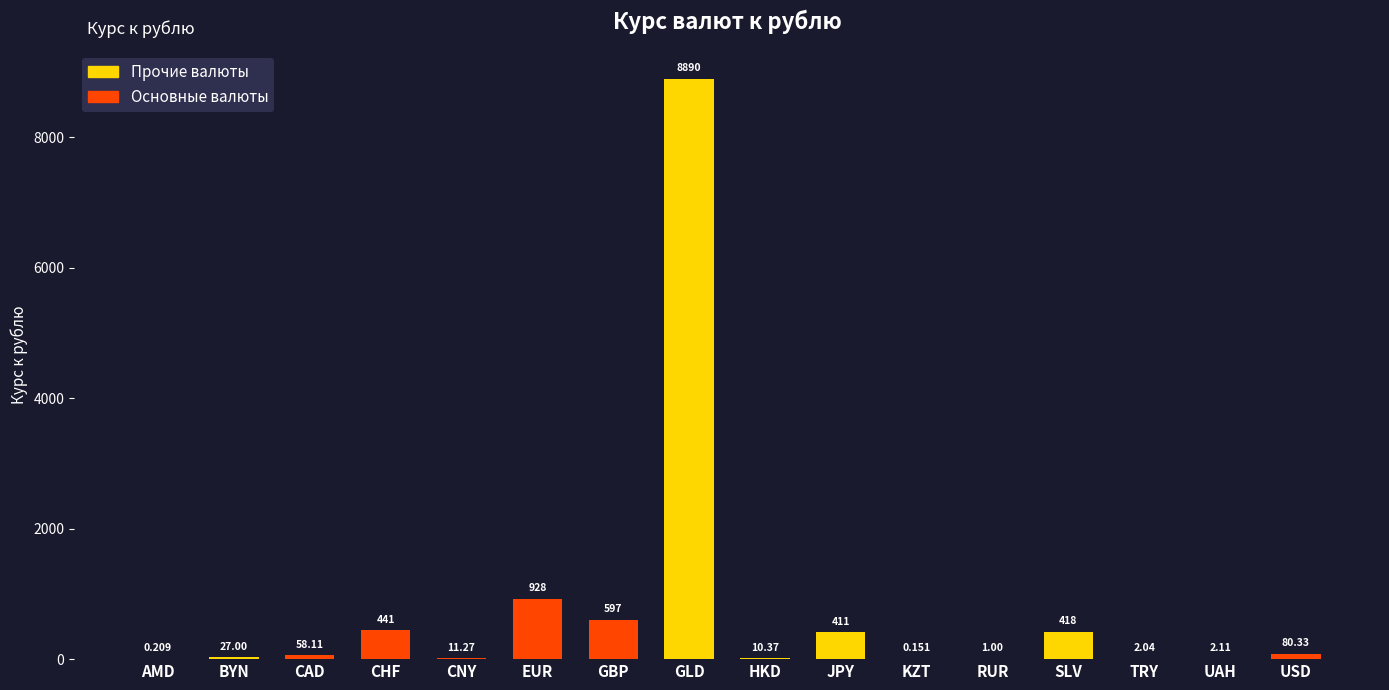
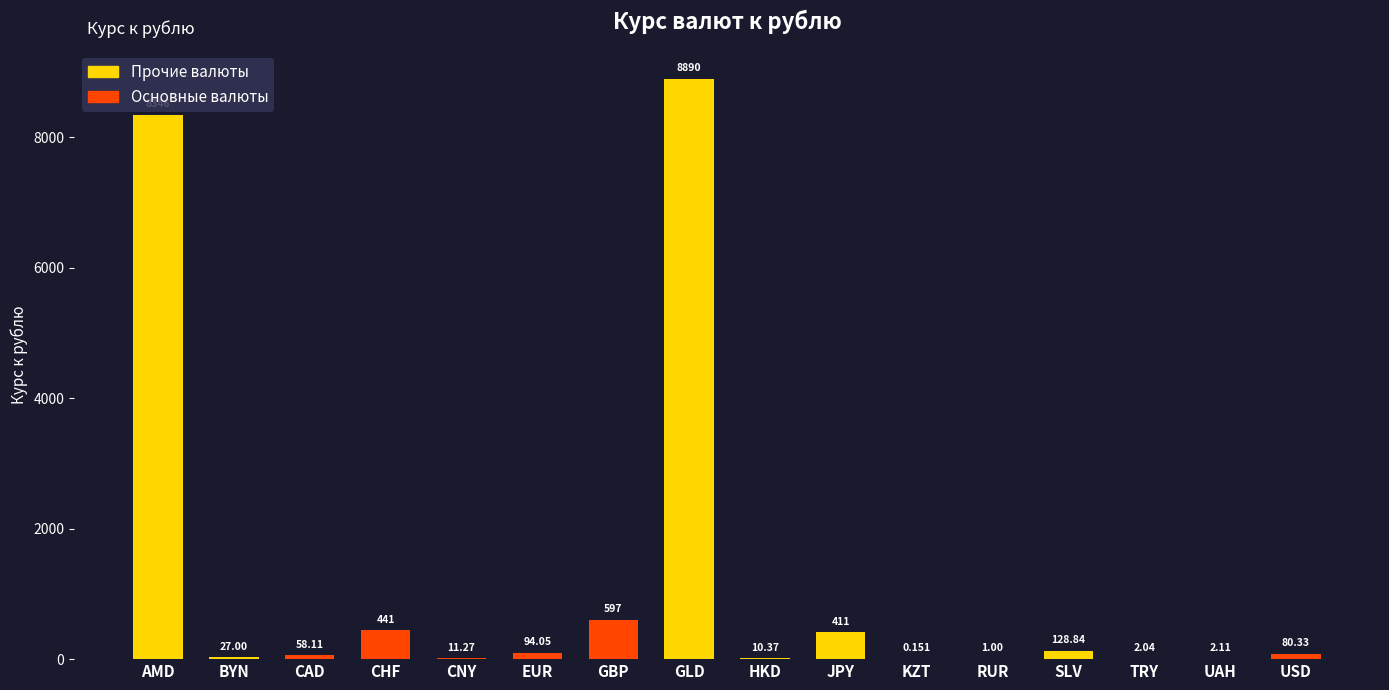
AMD: 0 -> 8300
EUR: 928 -> 94.05
SLV: 418 -> 128.84
